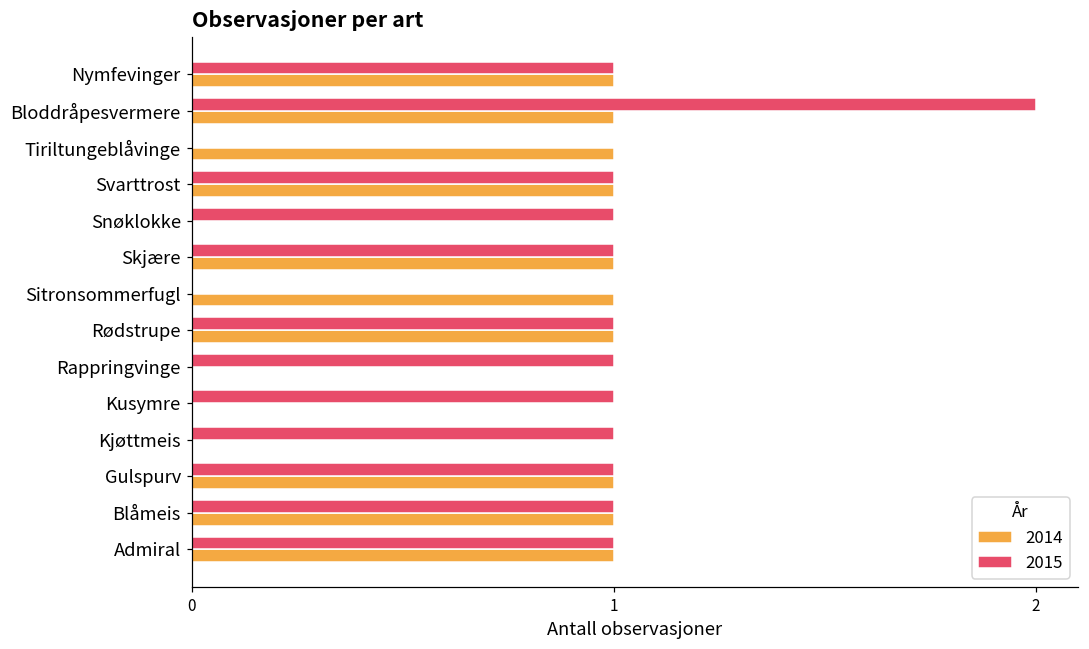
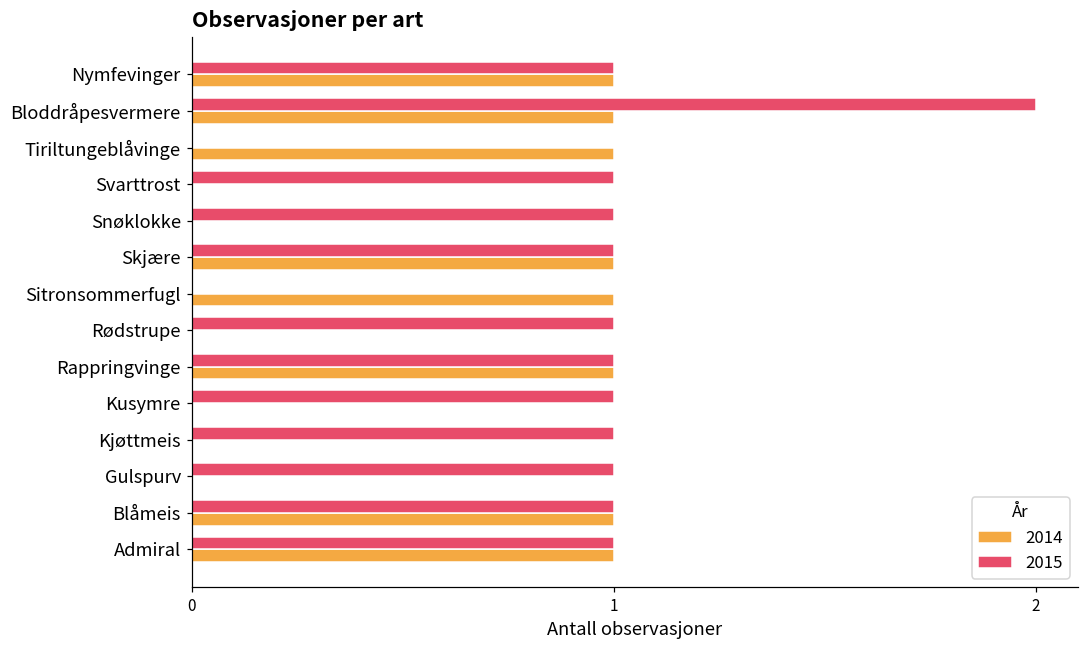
2014, Svarttrost: 1 -> 0
2014, Rødstrupe: 1 -> 0
2014, Rappringvinge: 0 -> 1
2014, Gulspurv: 1 -> 0
